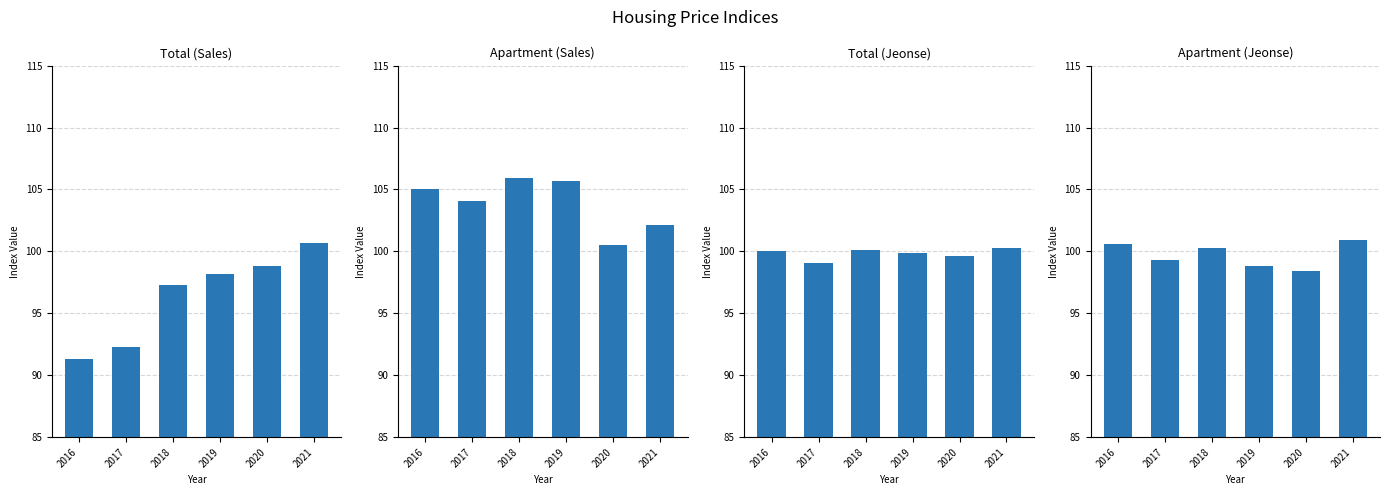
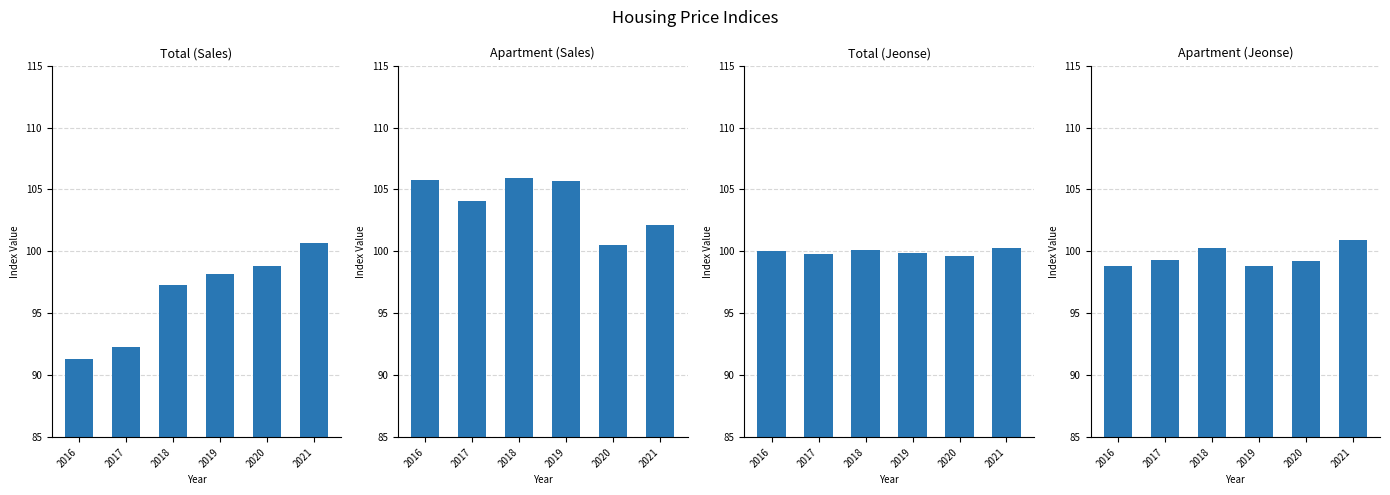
Apartment (Sales), 2016: 105.0 -> 105.8
Total (Jeonse), 2017: 99.1 -> 99.8
Apartment (Jeonse), 2016: 100.6 -> 98.8
Apartment (Jeonse), 2020: 98.4 -> 99.2
